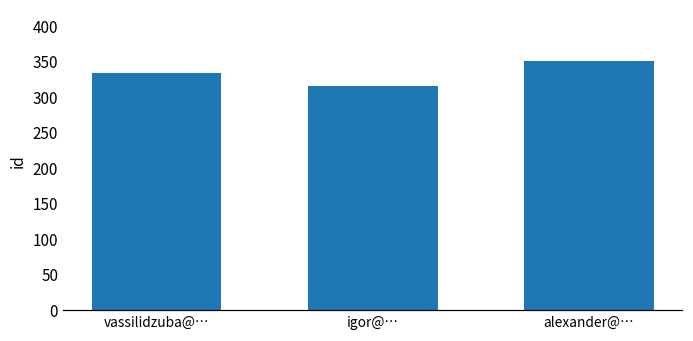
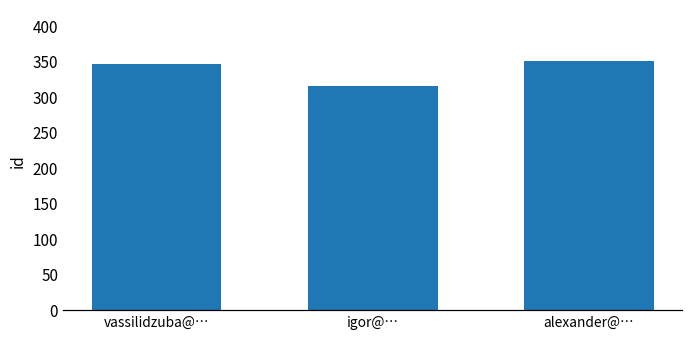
vassilidzuba@…: 330 -> 350
